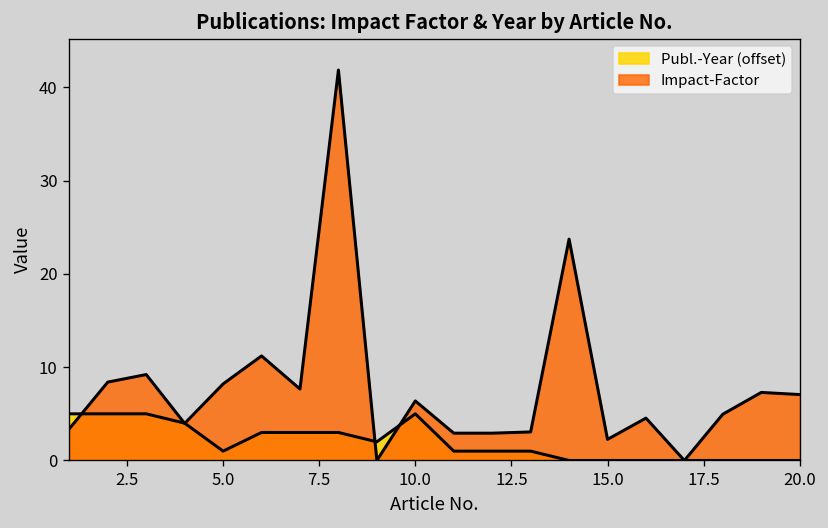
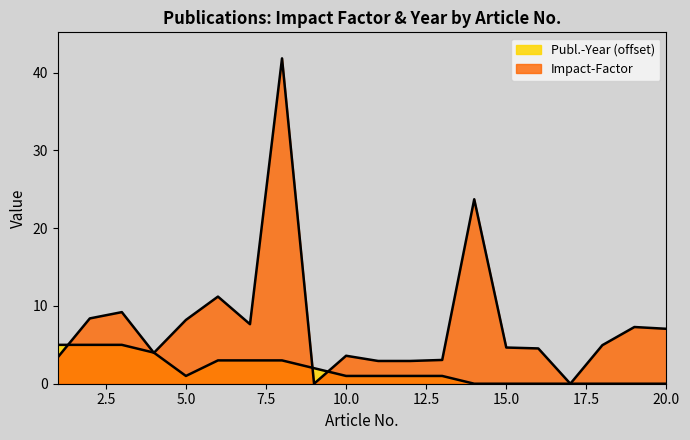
Publ.-Year (offset), 10.0: 5 -> 1
Impact-Factor, 10.0: 6 -> 4
Impact-Factor, 15.0: 2 -> 5
